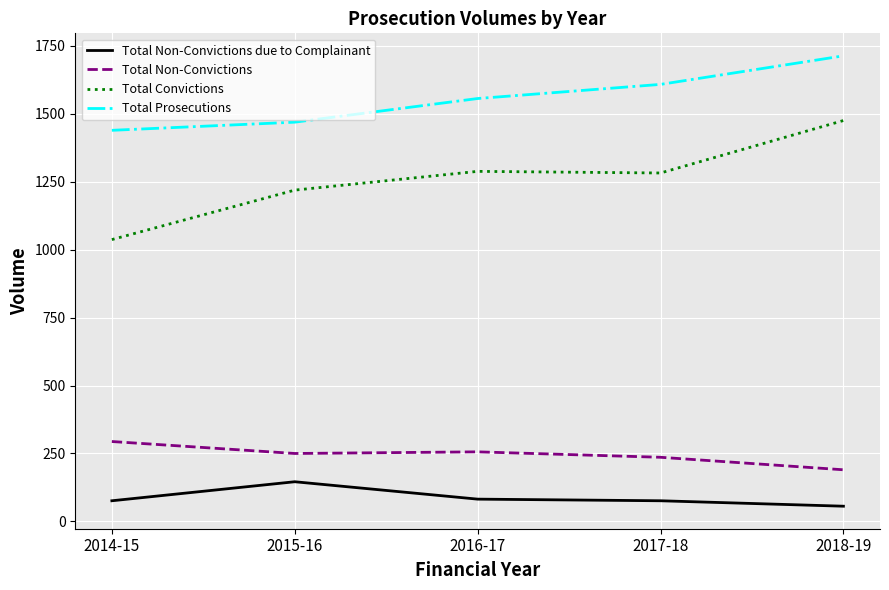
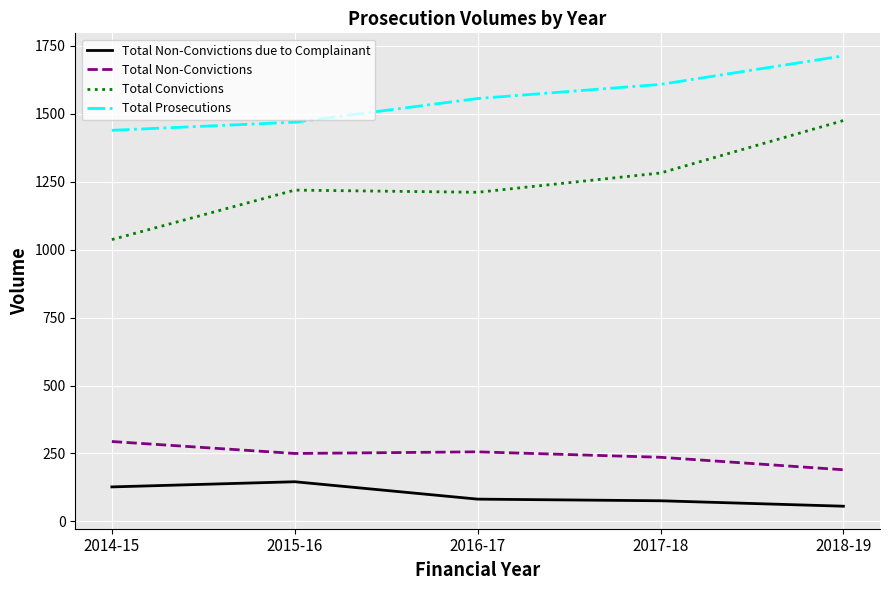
Total Non-Convictions due to Complainant, 2014-15: 80 -> 130
Total Convictions, 2016-17: 1290 -> 1210
